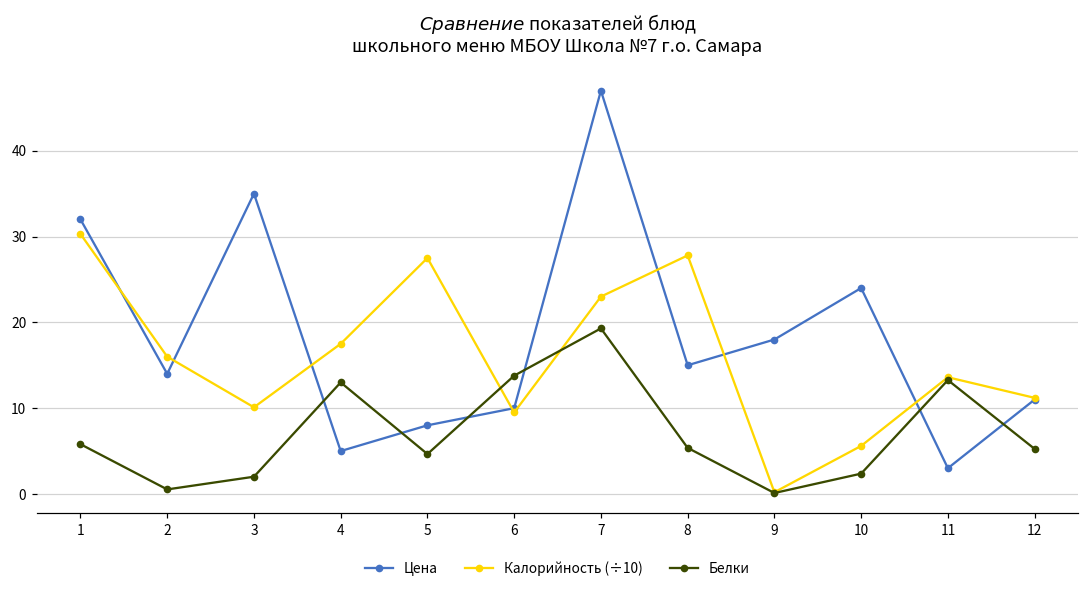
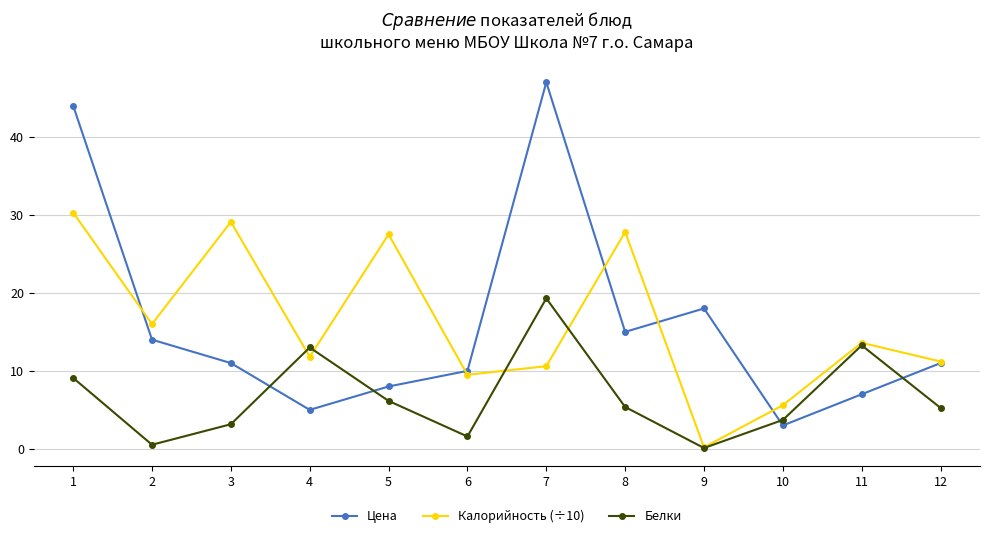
Цена, 1: 32 -> 44
Белки, 1: 6 -> 9
Цена, 3: 35 -> 11
Калорийность (÷10), 3: 10 -> 29
Белки, 3: 2 -> 3
Калорийность (÷10), 4: 18 -> 12
Белки, 5: 5 -> 6
Белки, 6: 14 -> 2
Калорийность (÷10), 7: 23 -> 11
Цена, 10: 24 -> 3
Белки, 10: 2 -> 4
Цена, 11: 3 -> 7
